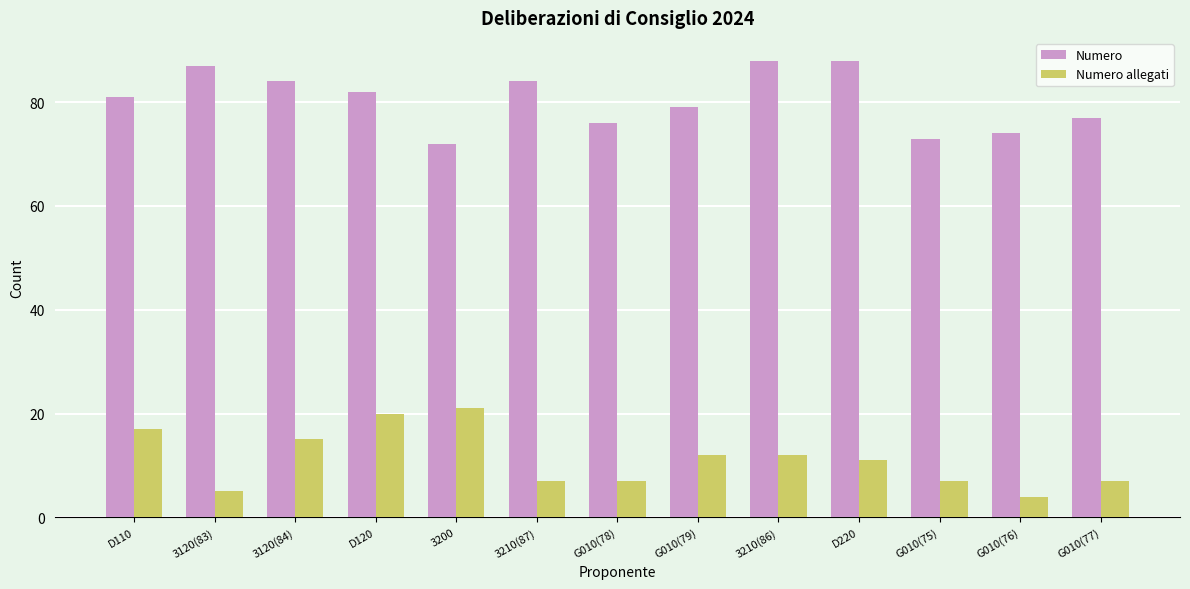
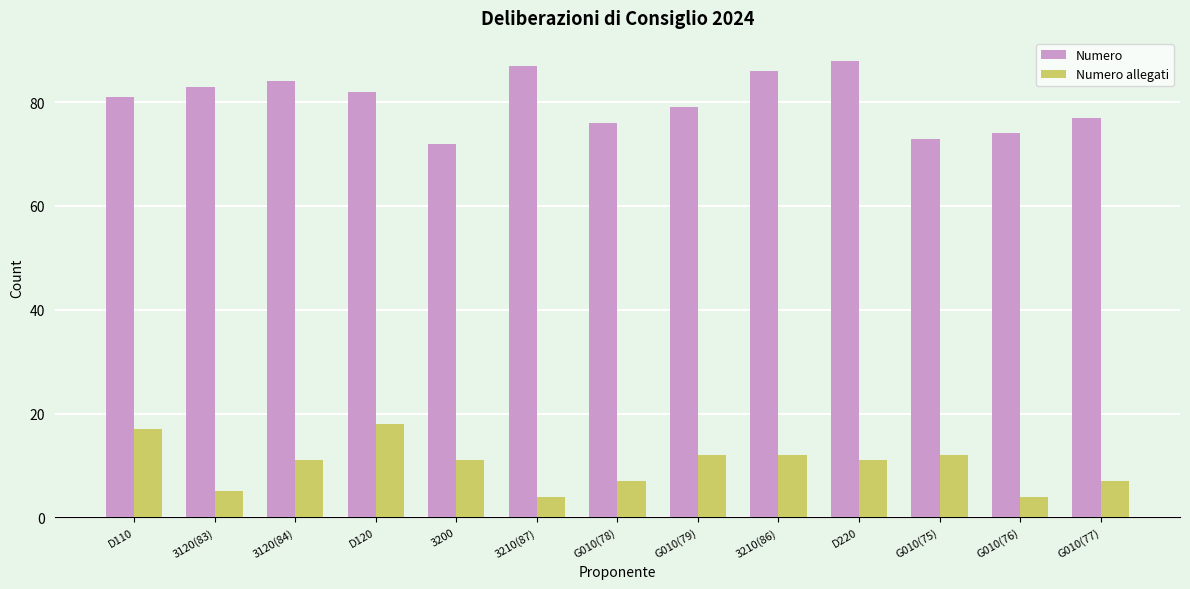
Numero, 3120(83): 87 -> 83
Numero allegati, 3120(84): 15 -> 11
Numero allegati, D120: 20 -> 18
Numero allegati, 3200: 21 -> 11
Numero, 3210(87): 84 -> 87
Numero allegati, 3210(87): 7 -> 4
Numero, 3210(86): 88 -> 86
Numero allegati, G010(75): 7 -> 12
